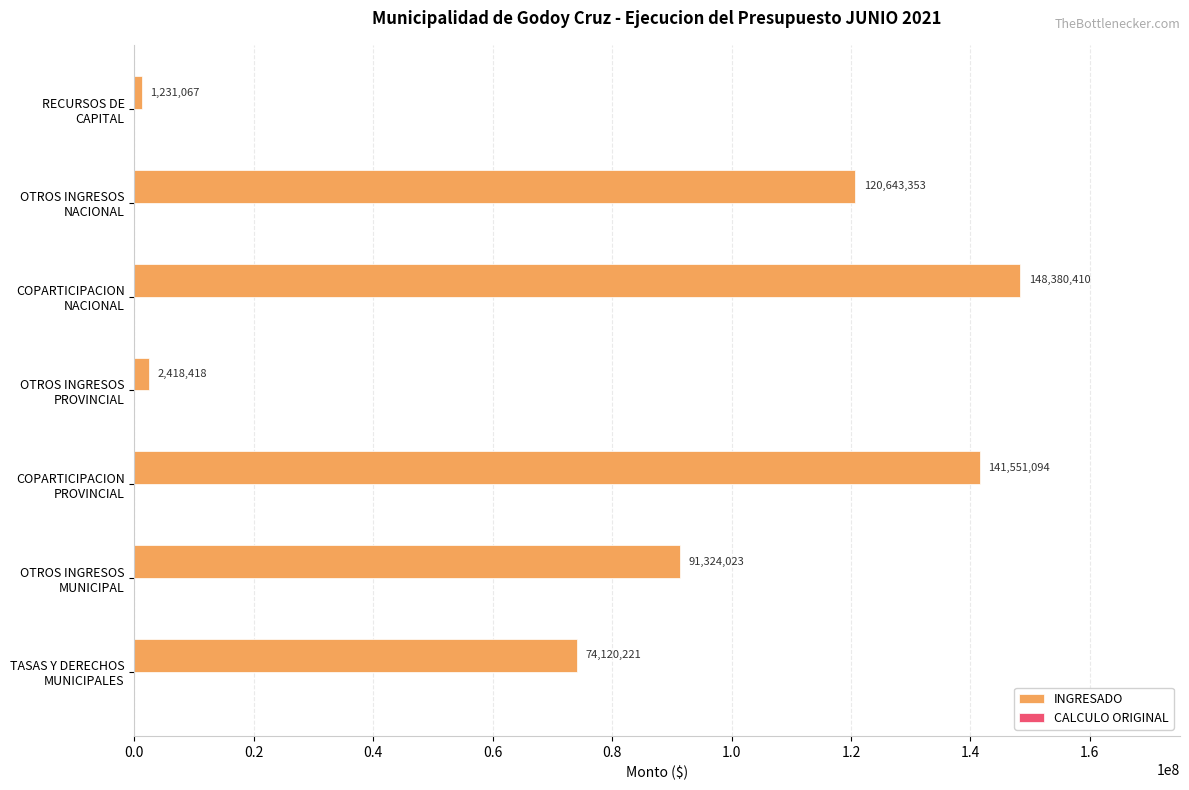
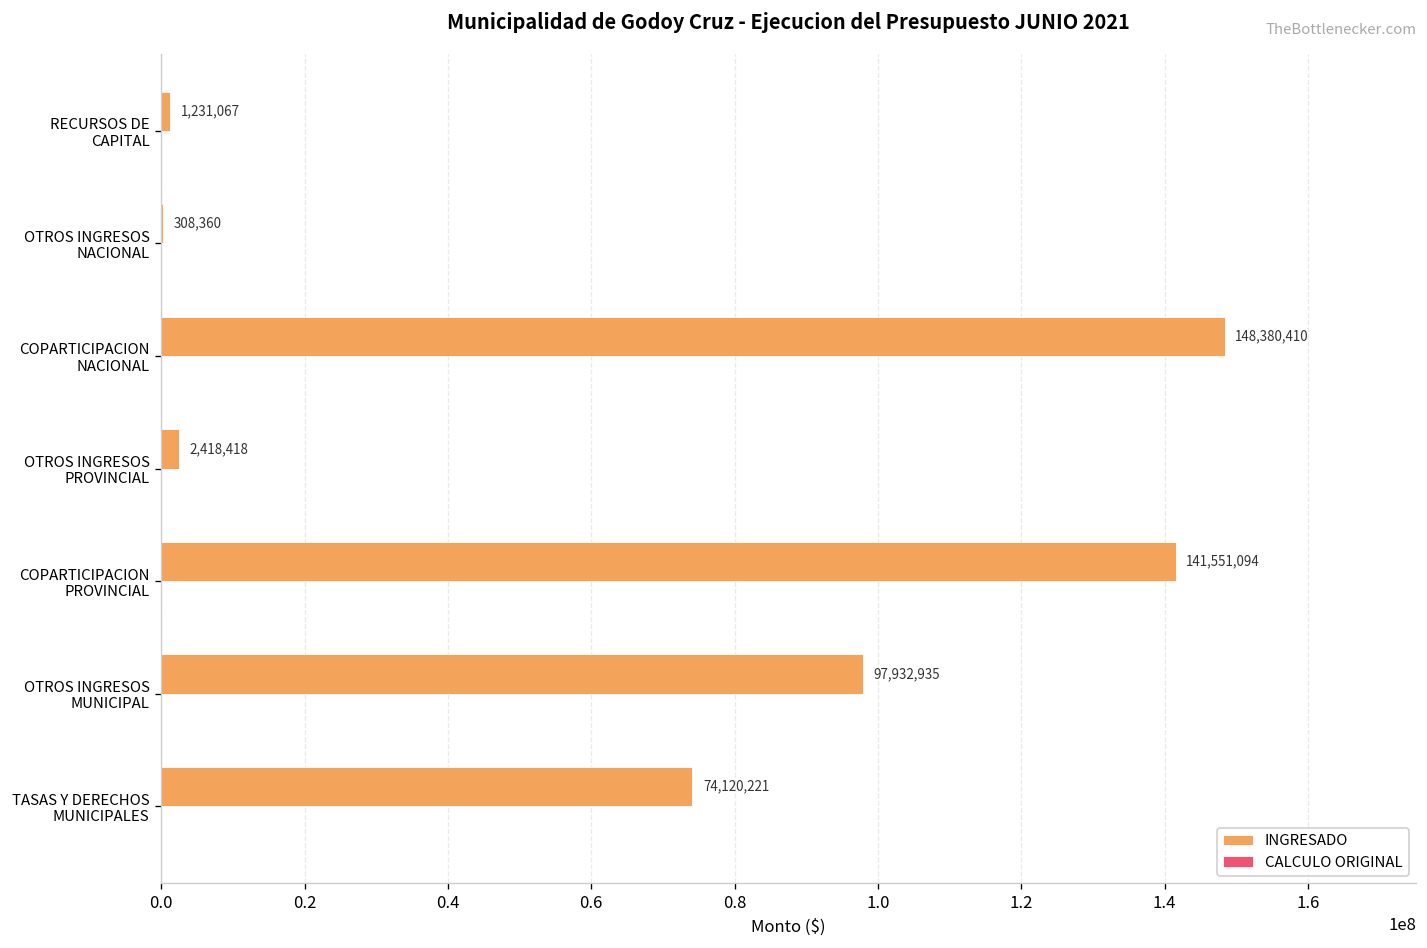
INGRESADO, OTROS INGRESOS NACIONAL: 120,643,353 -> 308,360
INGRESADO, OTROS INGRESOS MUNICIPAL: 91,324,023 -> 97,932,935
